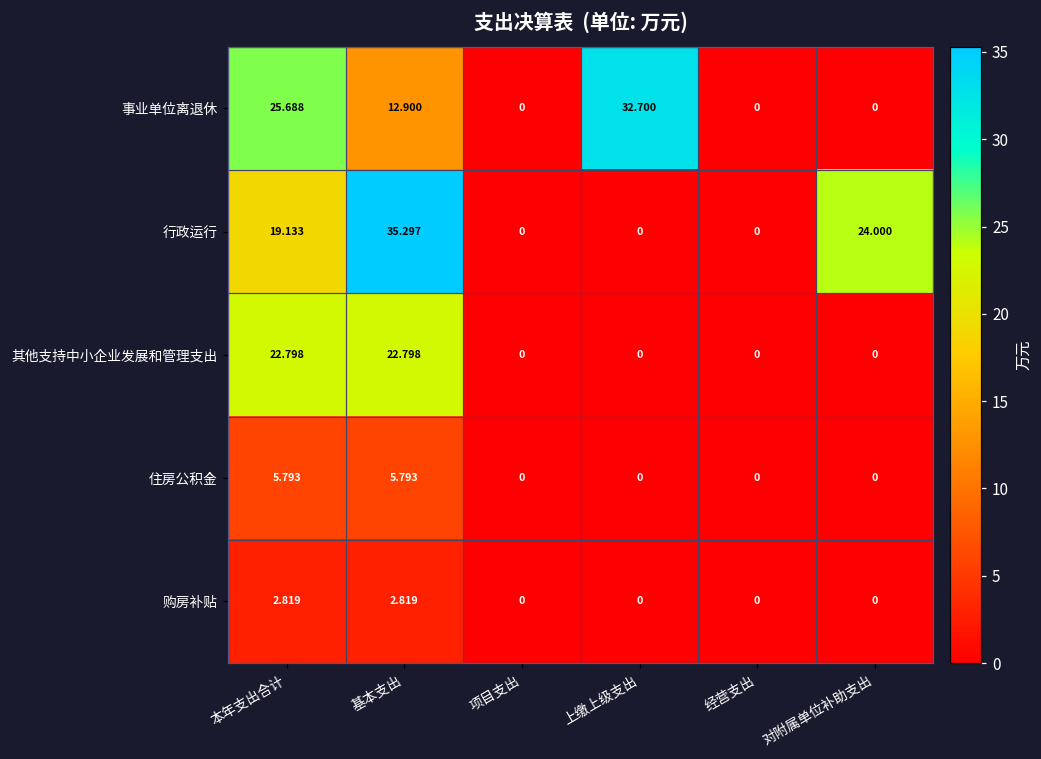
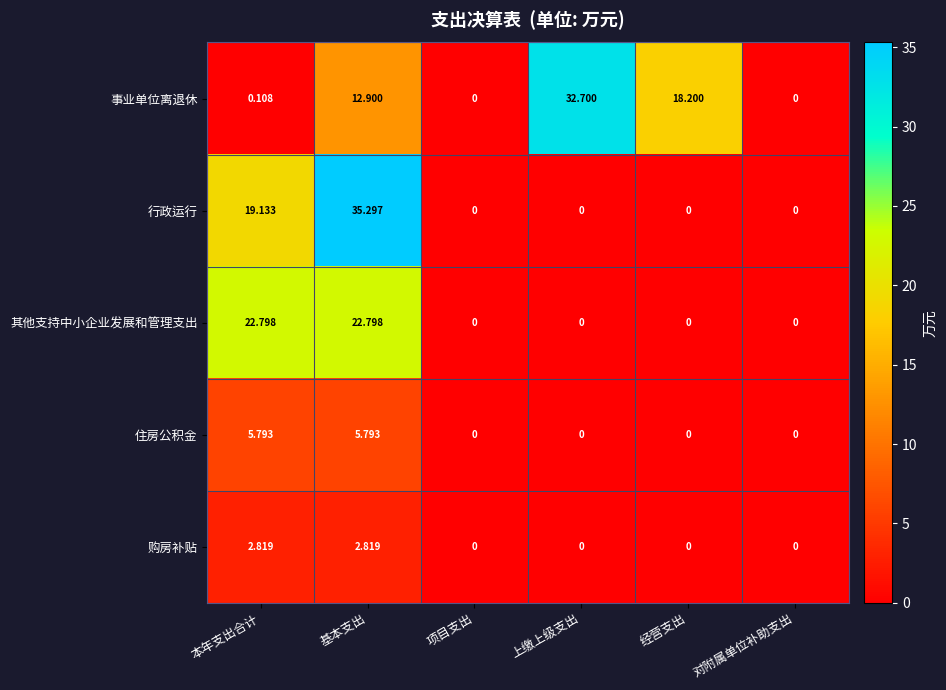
事业单位离退休, 本年支出合计: 25.688 -> 0.108
事业单位离退休, 经营支出: 0 -> 18.200
行政运行, 对附属单位补助支出: 24.000 -> 0
